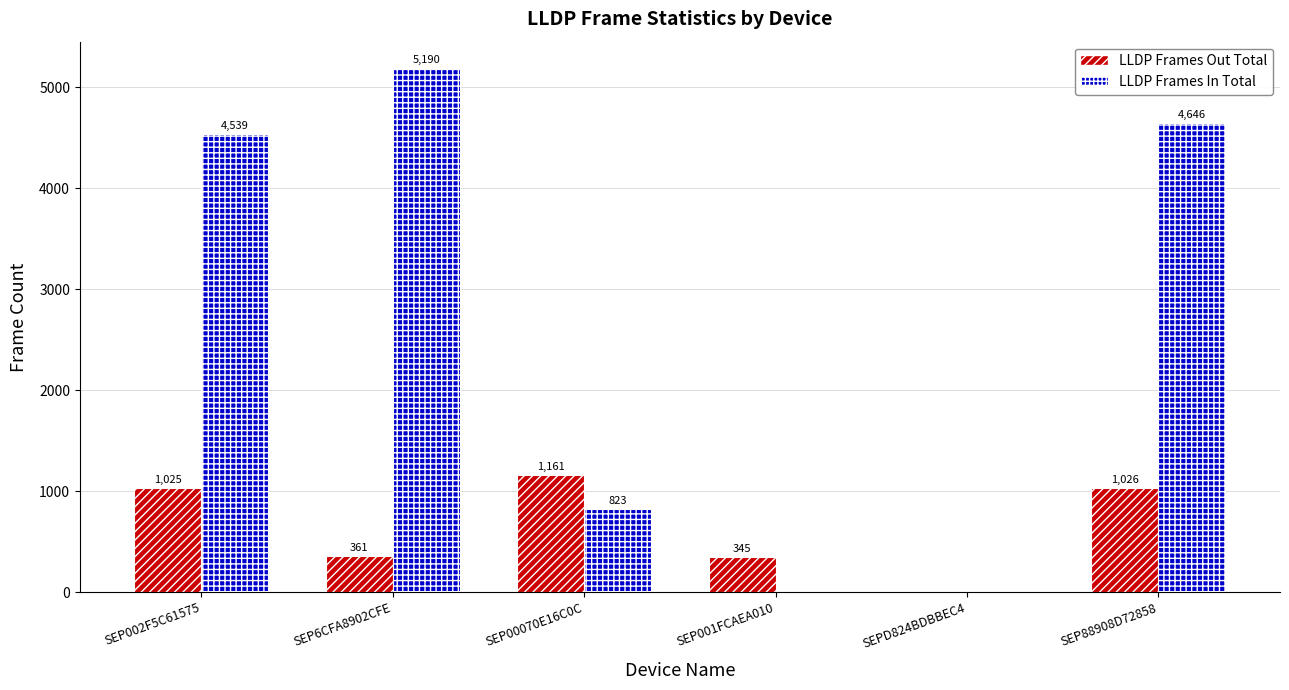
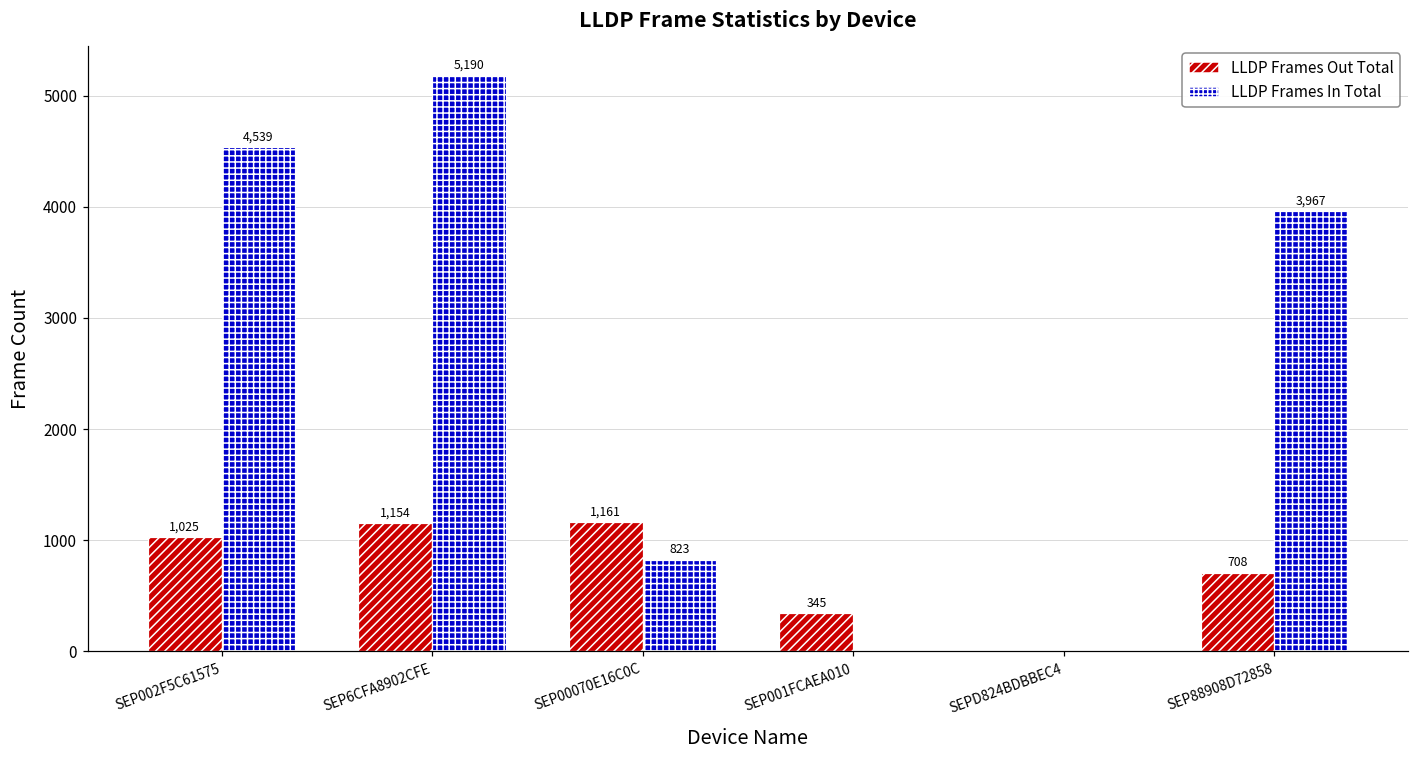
LLDP Frames Out Total, SEP6CFA8902CFE: 361 -> 1,154
LLDP Frames Out Total, SEP88908D72858: 1,026 -> 708
LLDP Frames In Total, SEP88908D72858: 4,646 -> 3,967
